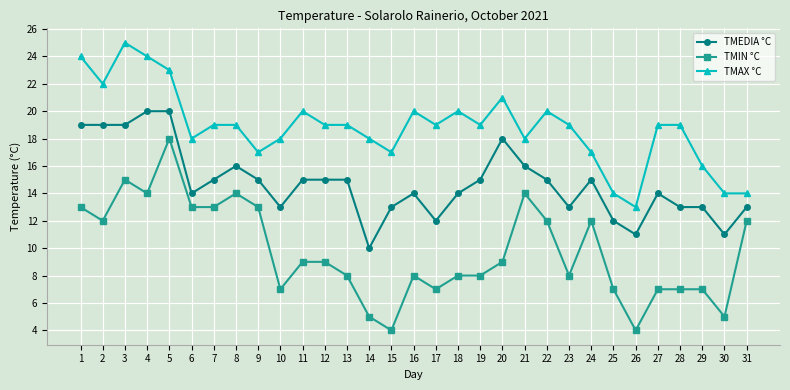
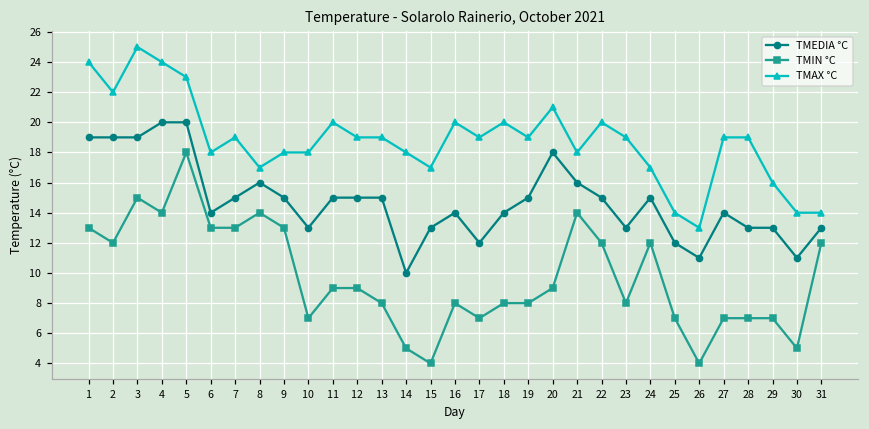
TMAX °C, 8: 19 -> 17
TMAX °C, 9: 17 -> 18
